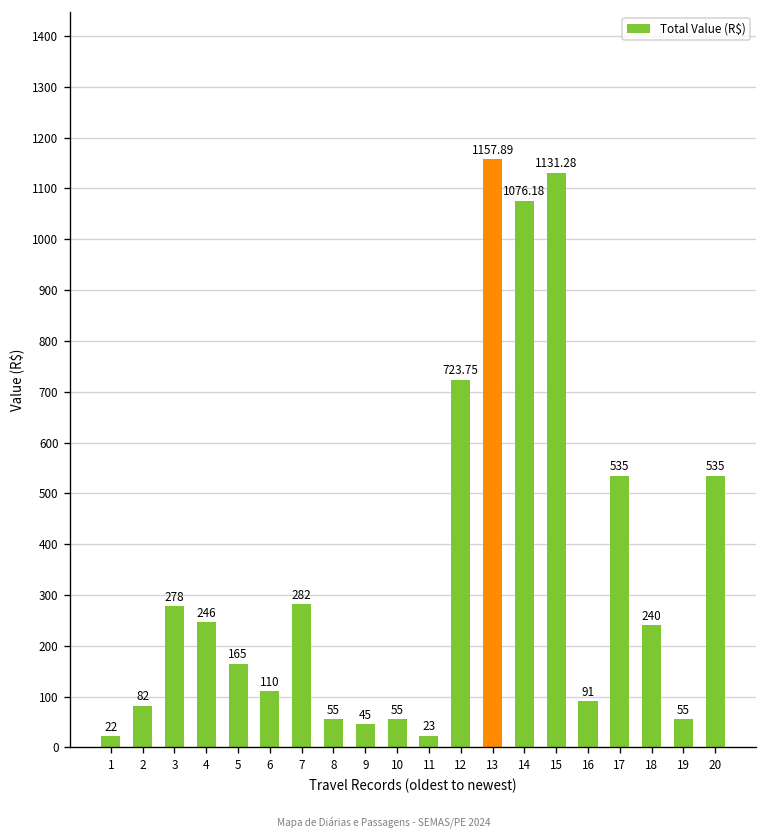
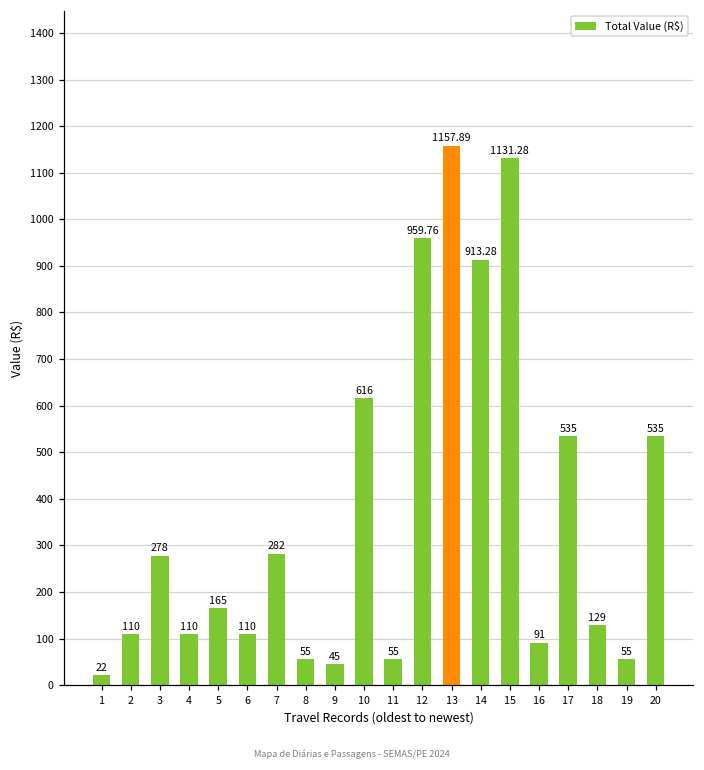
2: 82 -> 110
4: 246 -> 110
10: 55 -> 616
11: 23 -> 55
12: 723.75 -> 959.76
14: 1076.18 -> 913.28
18: 240 -> 129
